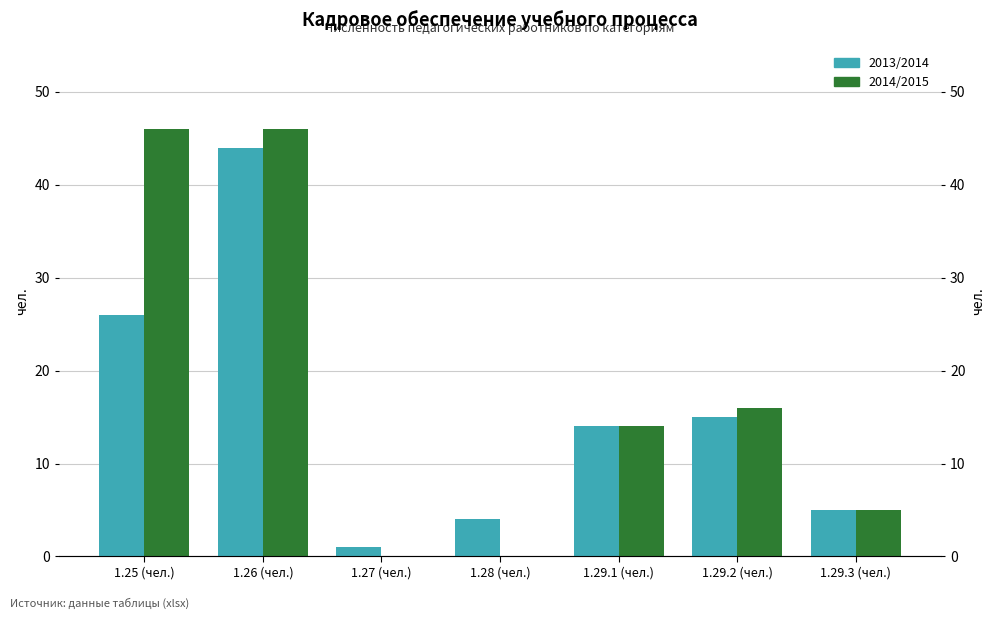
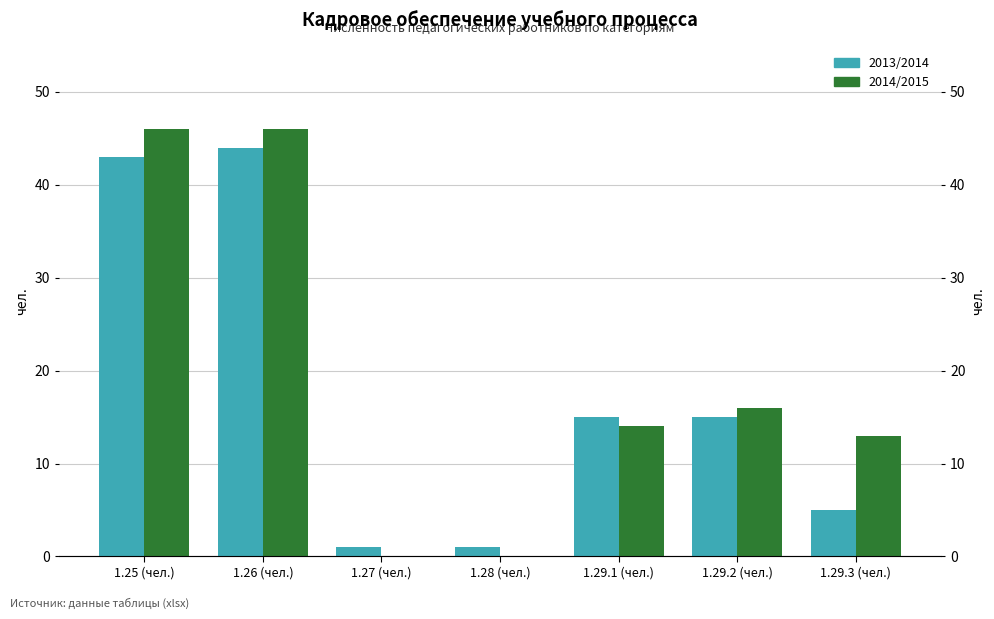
2013/2014, 1.25 (чел.): 26 -> 43
2013/2014, 1.28 (чел.): 4 -> 1
2013/2014, 1.29.1 (чел.): 14 -> 15
2014/2015, 1.29.3 (чел.): 5 -> 13
